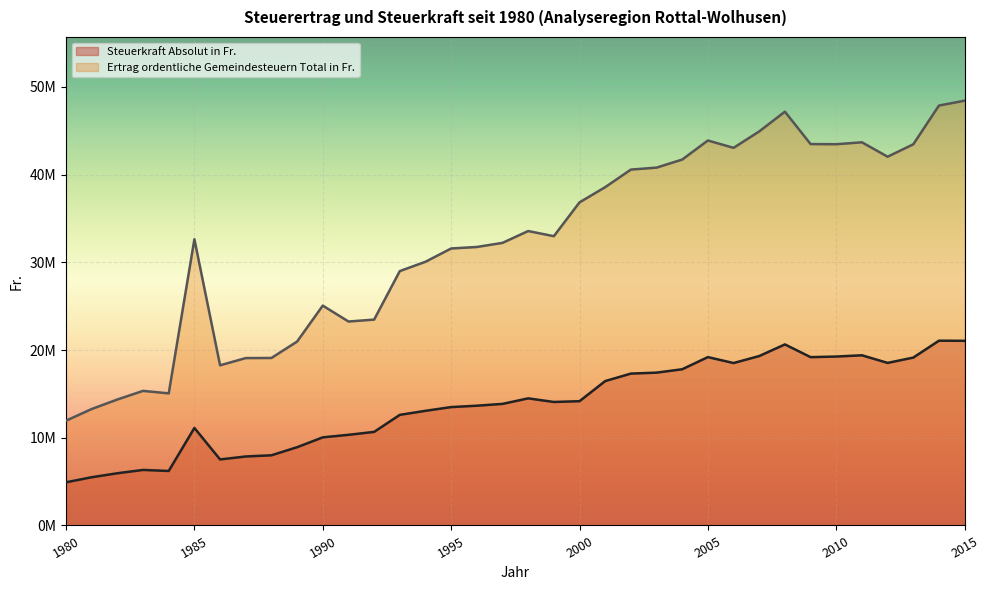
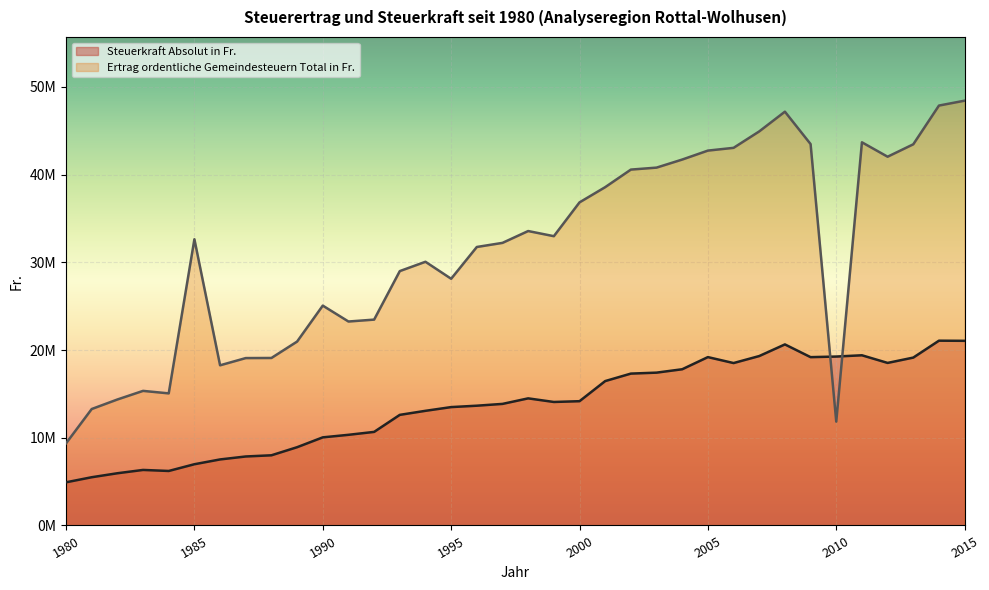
Ertrag ordentliche Gemeindesteuern Total in Fr., 1980: 12000000 -> 9000000
Steuerkraft Absolut in Fr., 1985: 11000000 -> 7000000
Ertrag ordentliche Gemeindesteuern Total in Fr., 1995: 32000000 -> 28000000
Ertrag ordentliche Gemeindesteuern Total in Fr., 2005: 44000000 -> 43000000
Ertrag ordentliche Gemeindesteuern Total in Fr., 2010: 43000000 -> 12000000
